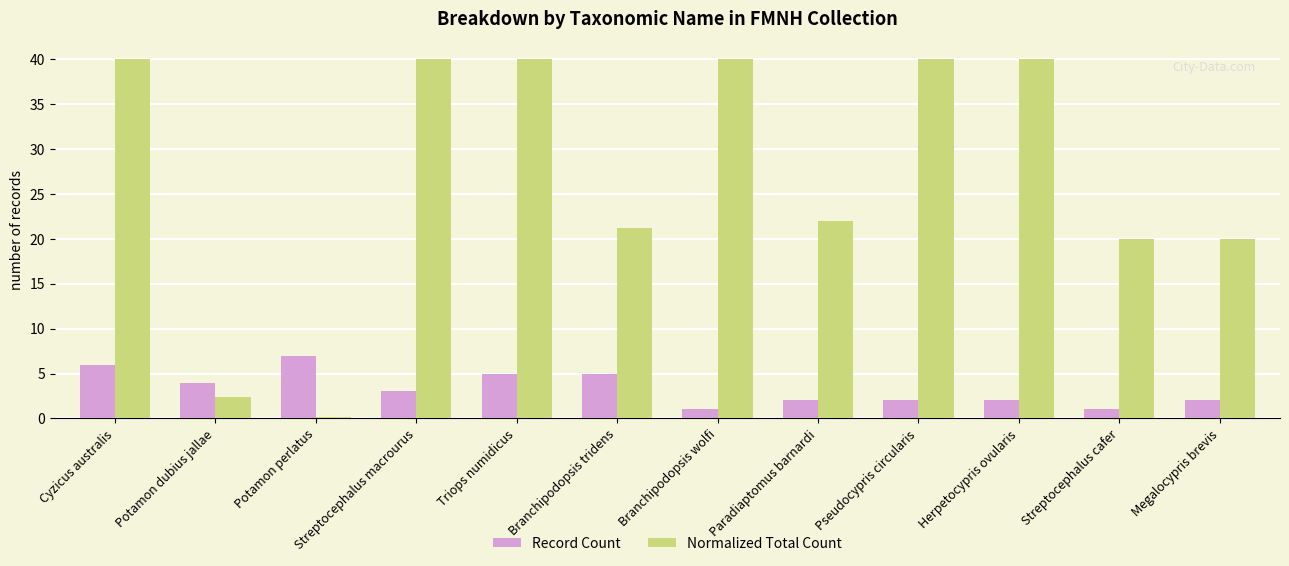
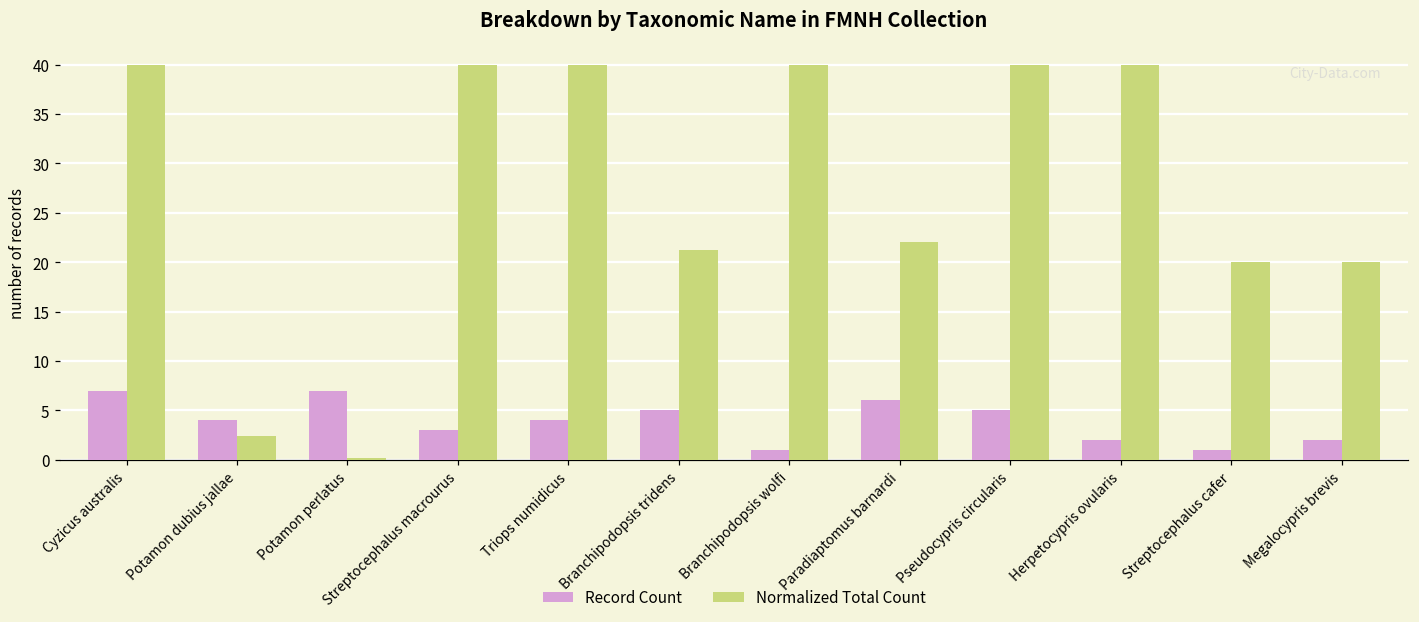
Record Count, Cyzicus australis: 6 -> 7
Record Count, Triops numidicus: 5 -> 4
Record Count, Paradiaptomus barnardi: 2 -> 6
Record Count, Pseudocypris circularis: 2 -> 5
